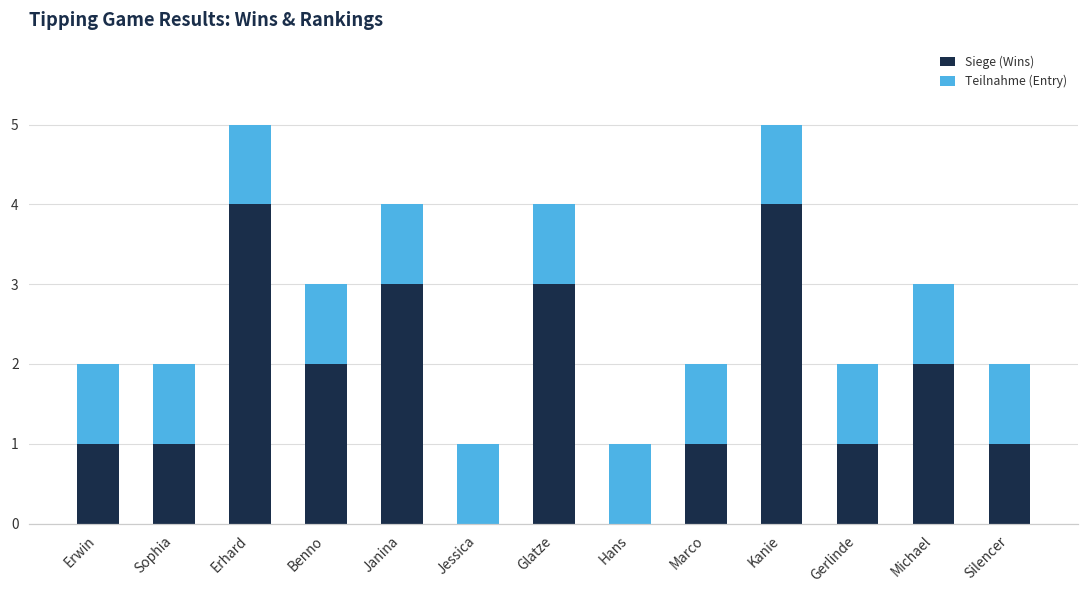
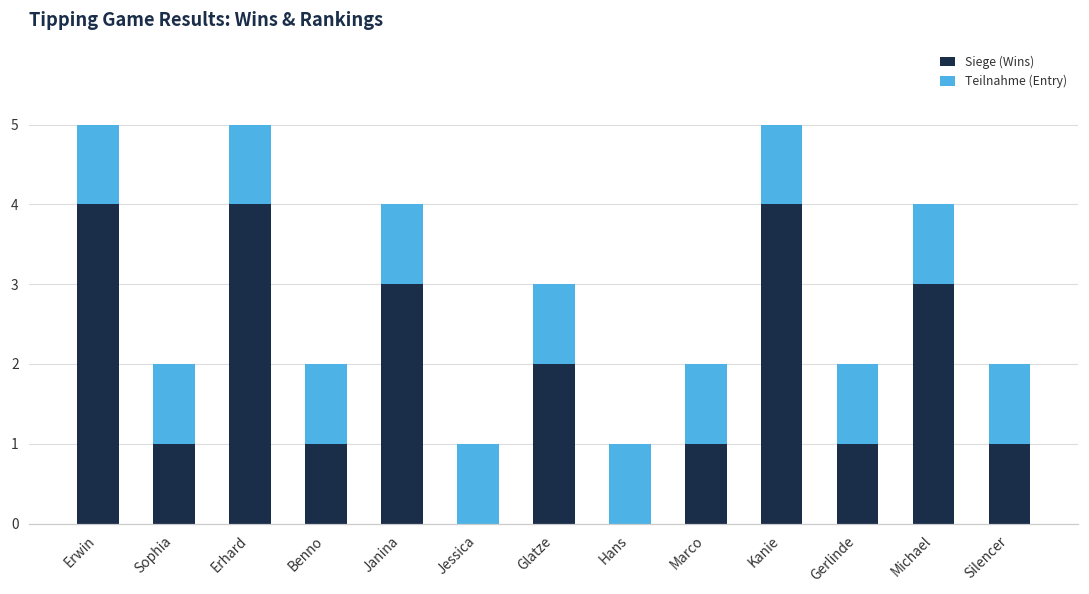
Siege (Wins), Erwin: 1 -> 4
Siege (Wins), Benno: 2 -> 1
Siege (Wins), Glatze: 3 -> 2
Siege (Wins), Michael: 2 -> 3
